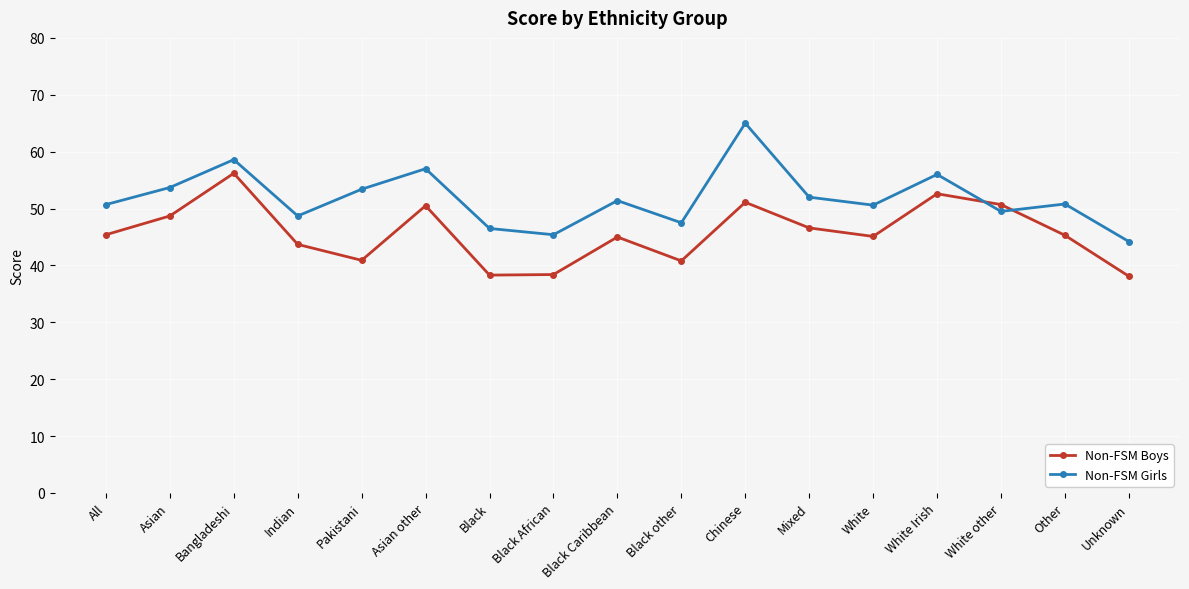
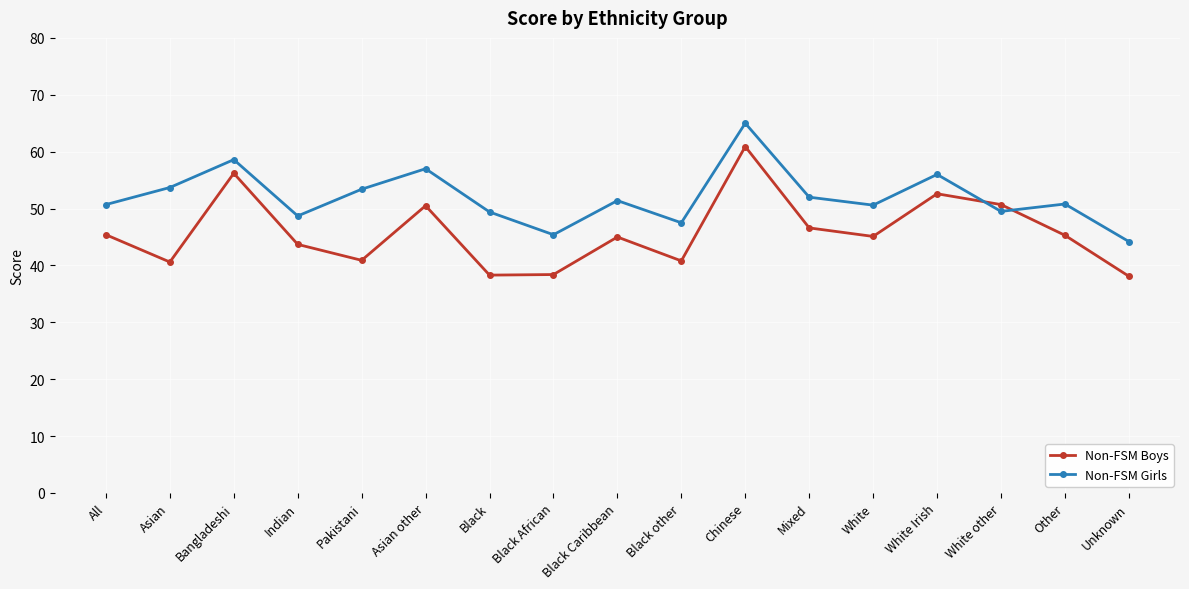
Non-FSM Boys, Asian: 49 -> 41
Non-FSM Girls, Black: 47 -> 49
Non-FSM Boys, Chinese: 51 -> 61
